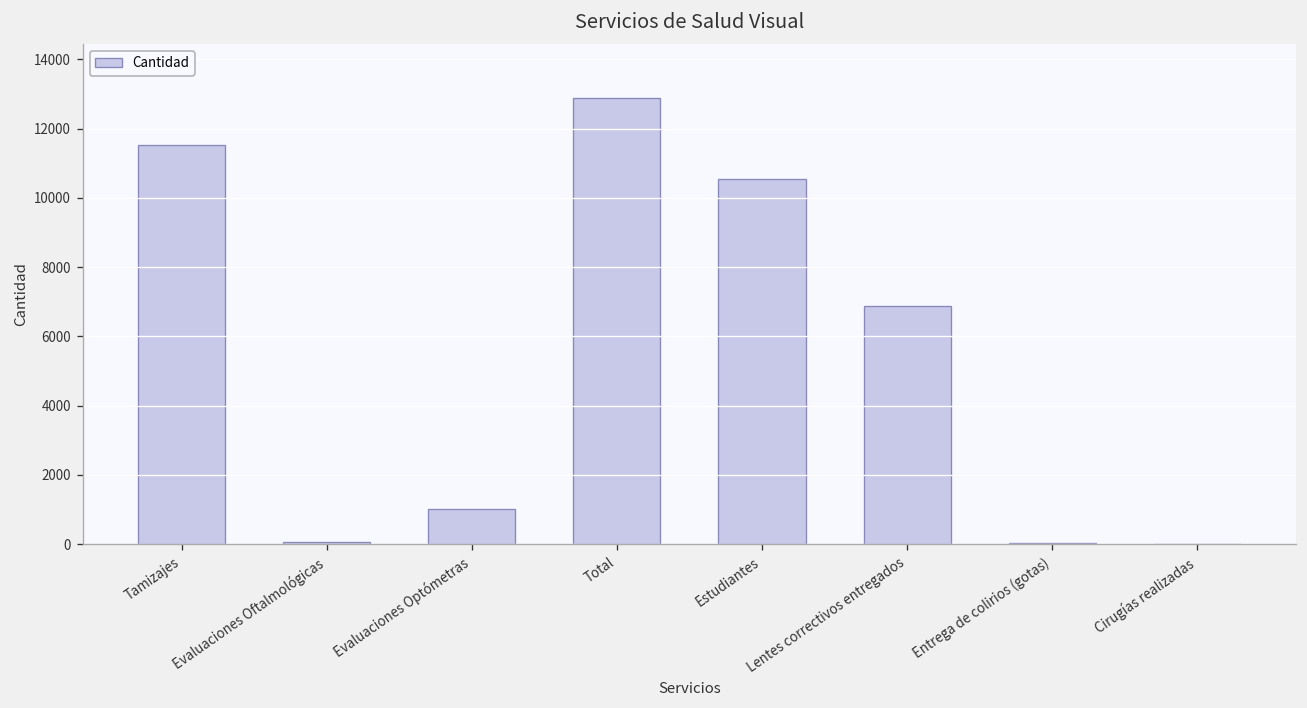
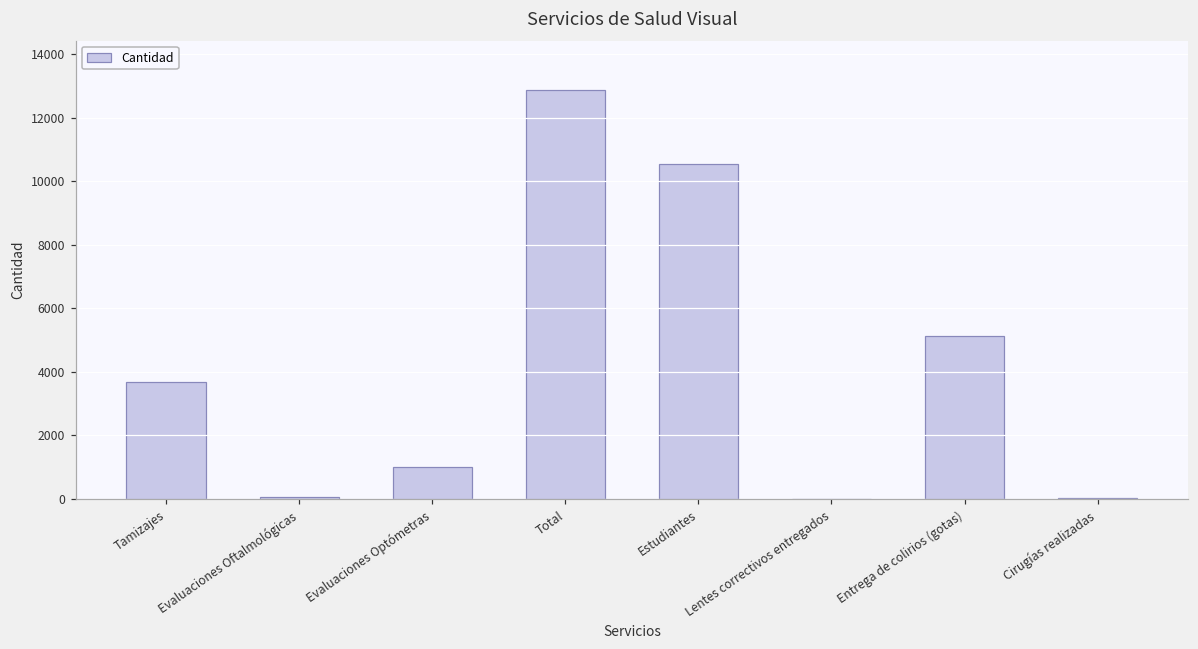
Tamizajes: 11500 -> 3700
Lentes correctivos entregados: 6900 -> 0
Entrega de colirios (gotas): 0 -> 5100
